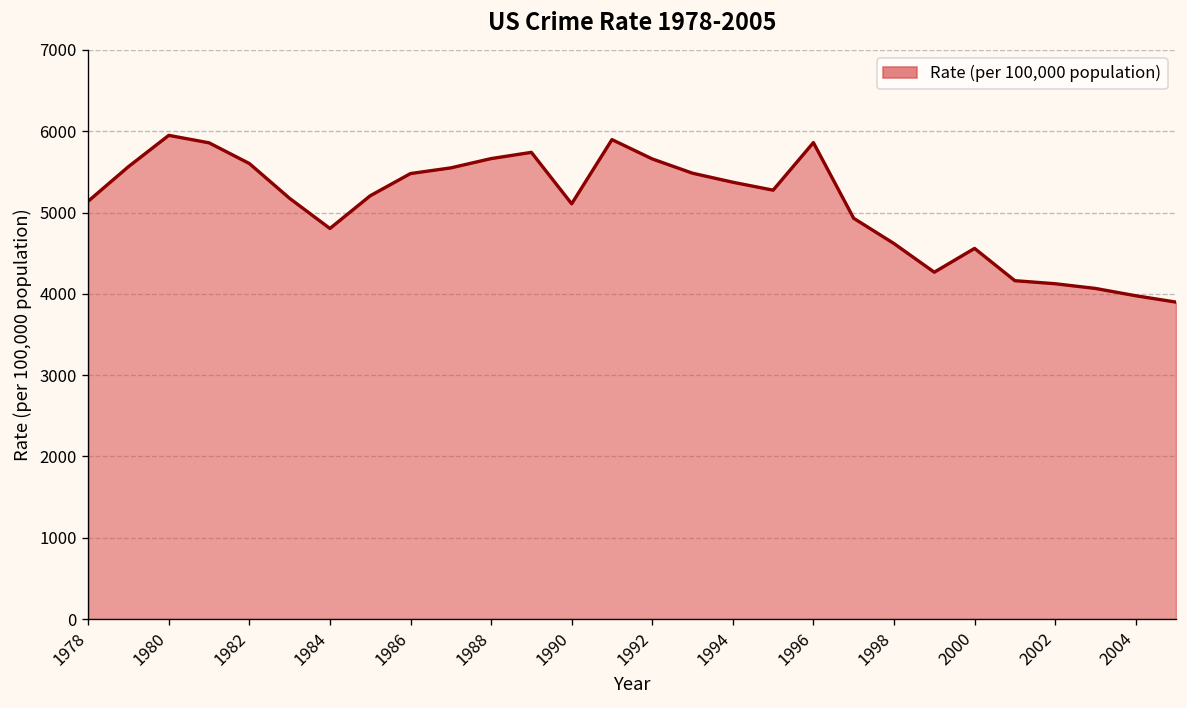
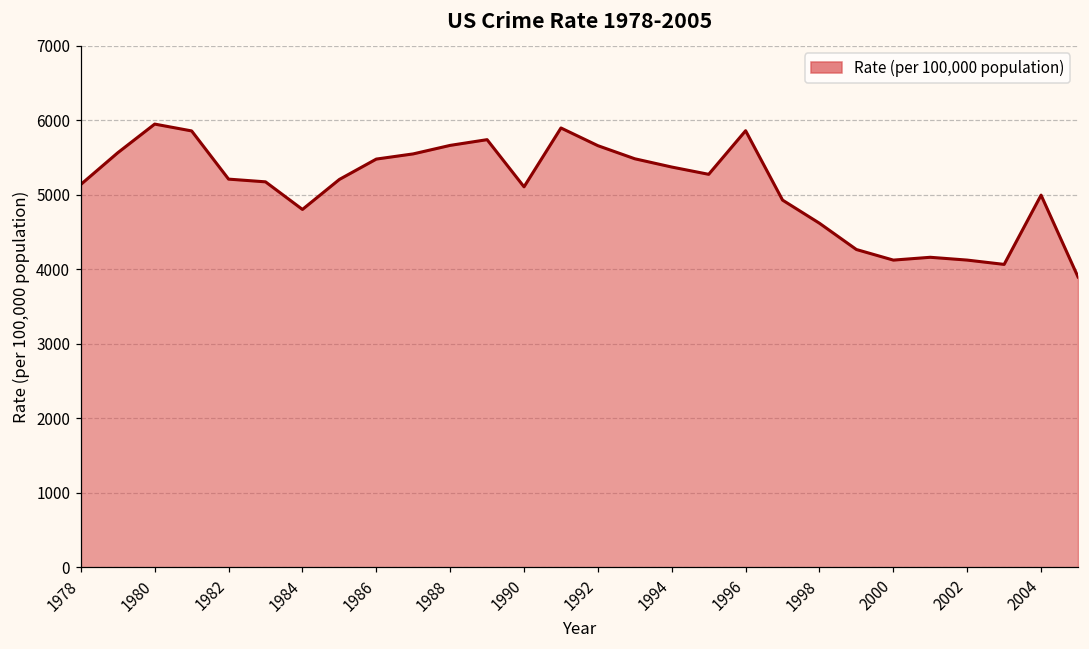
1982: 5600 -> 5200
2000: 4600 -> 4100
2004: 4000 -> 5000
